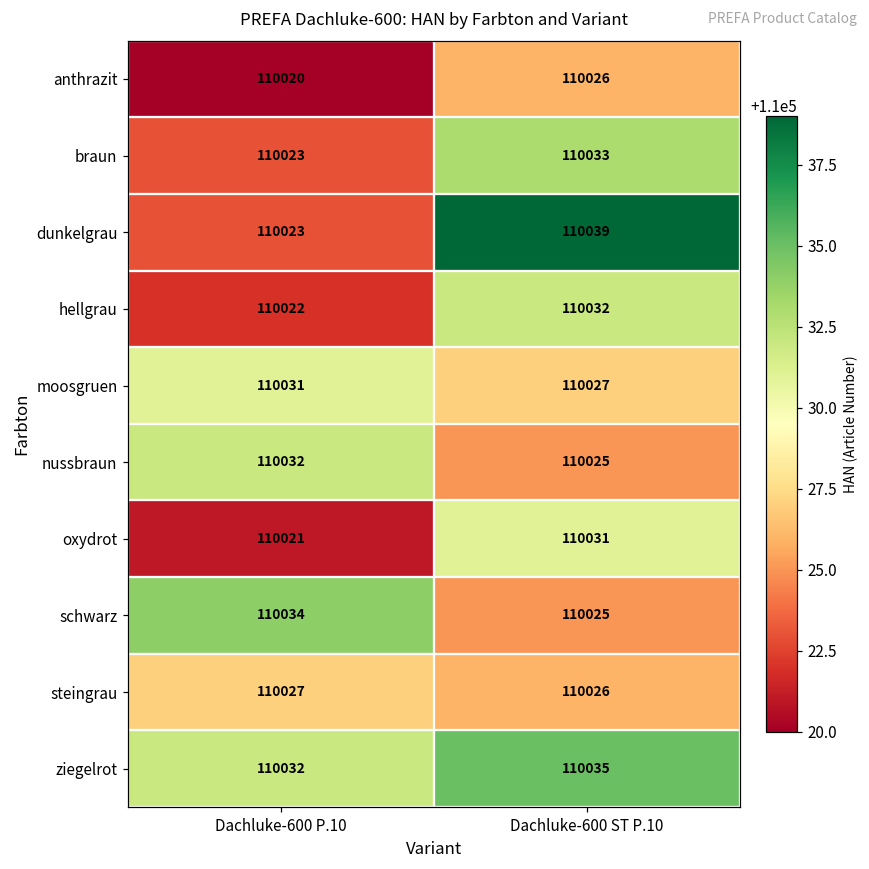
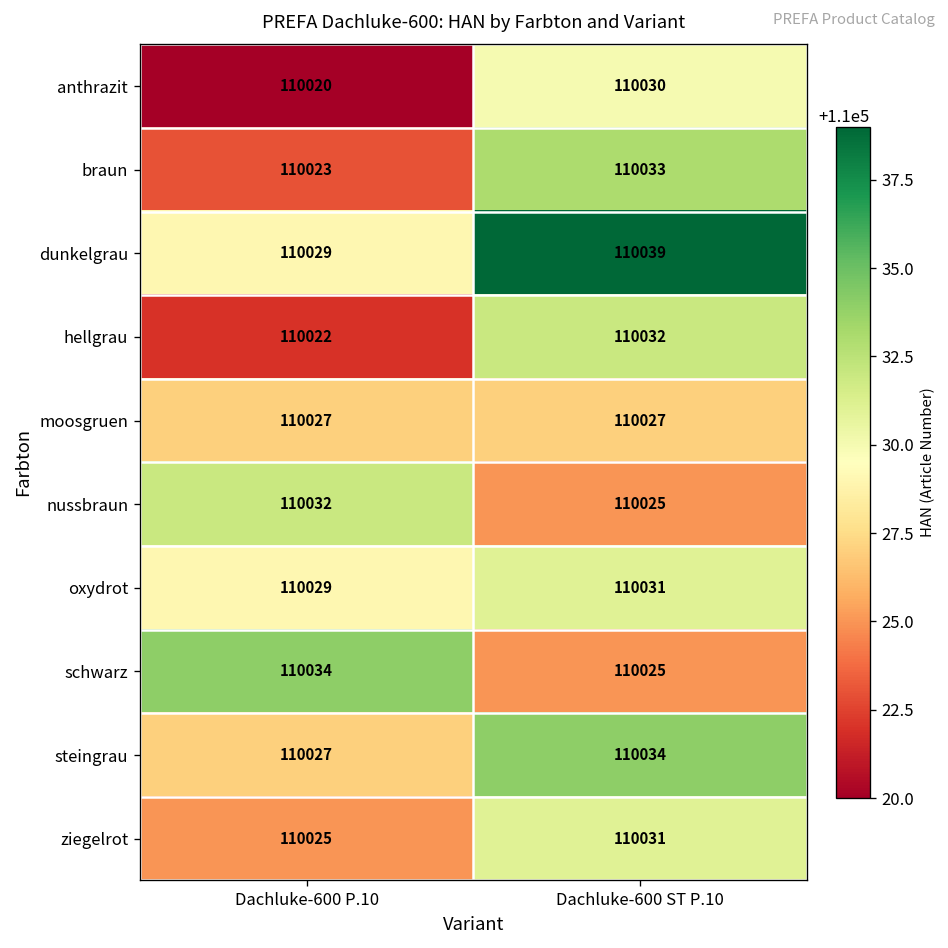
anthrazit, Dachluke-600 ST P.10: 110026 -> 110030
dunkelgrau, Dachluke-600 P.10: 110023 -> 110029
moosgruen, Dachluke-600 P.10: 110031 -> 110027
oxydrot, Dachluke-600 P.10: 110021 -> 110029
steingrau, Dachluke-600 ST P.10: 110026 -> 110034
ziegelrot, Dachluke-600 P.10: 110032 -> 110025
ziegelrot, Dachluke-600 ST P.10: 110035 -> 110031
